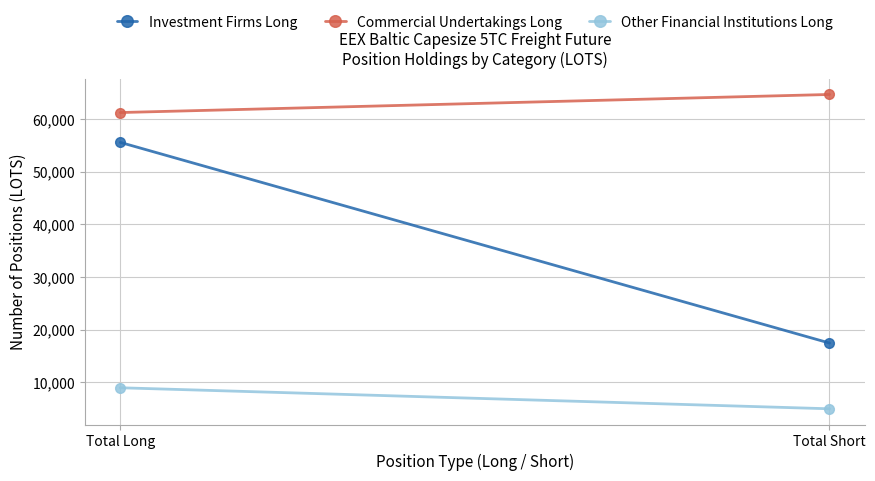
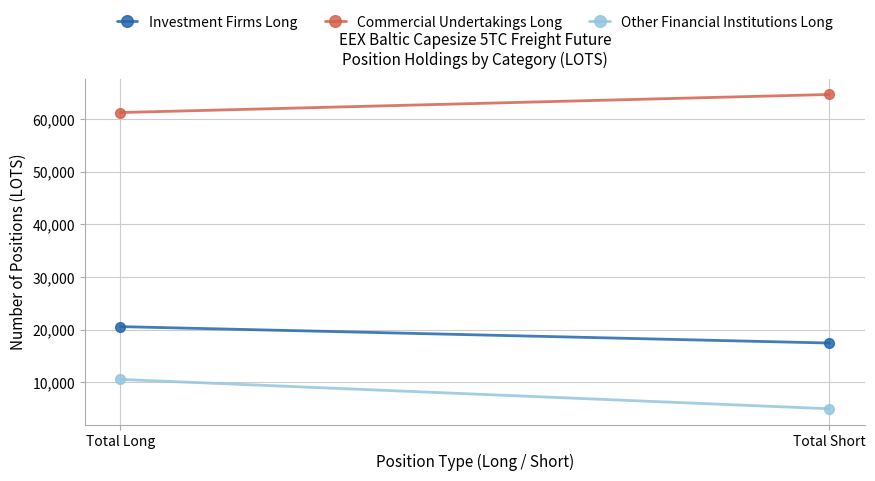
Investment Firms Long, Total Long: 56,000 -> 21,000
Other Financial Institutions Long, Total Long: 9,000 -> 11,000
